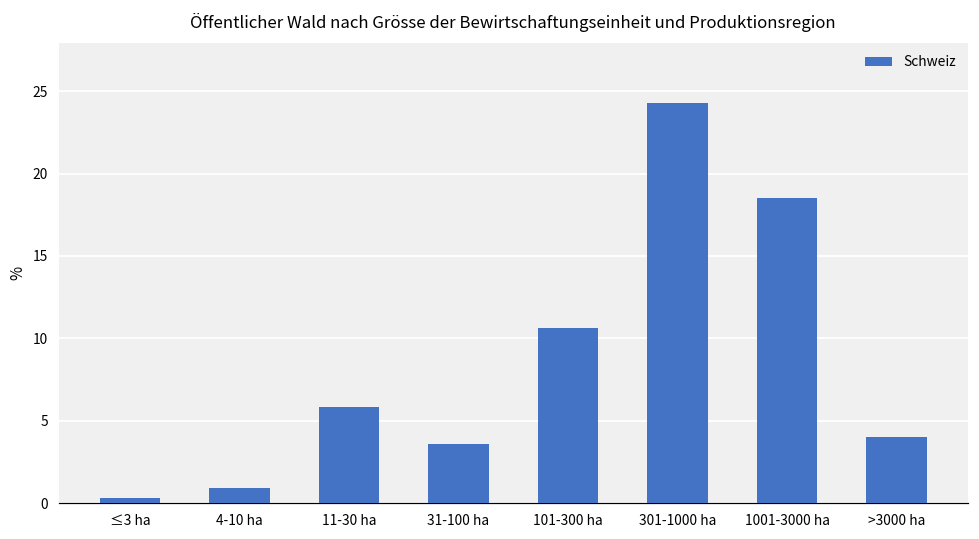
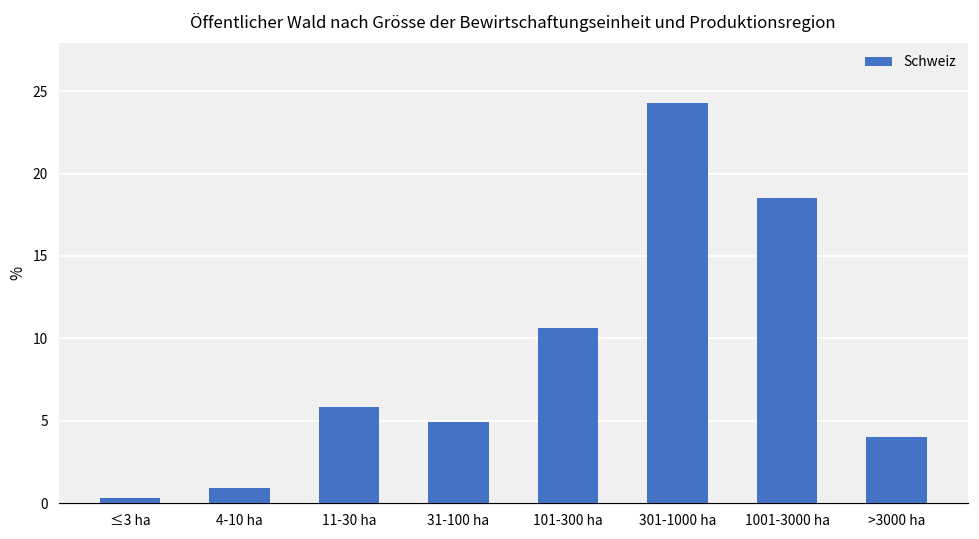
31-100 ha: 3.6 -> 4.9
